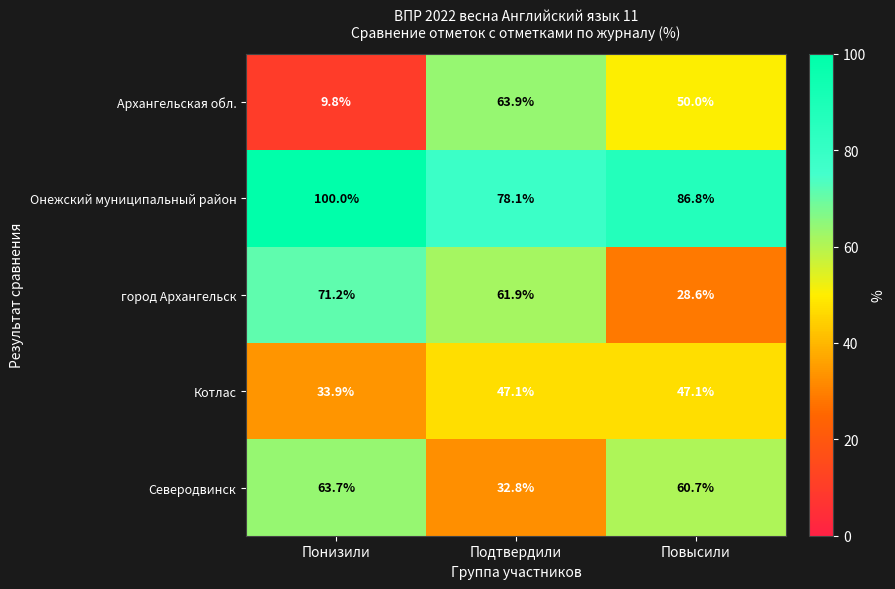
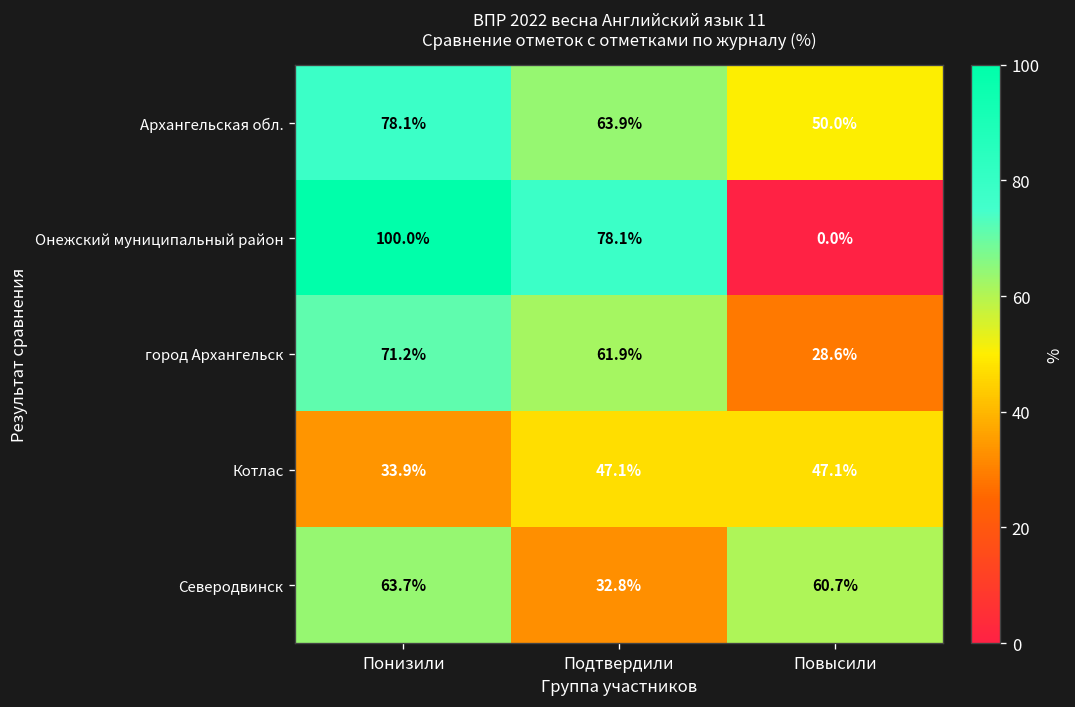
Архангельская обл., Понизили: 9.8% -> 78.1%
Онежский муниципальный район, Повысили: 86.8% -> 0.0%
